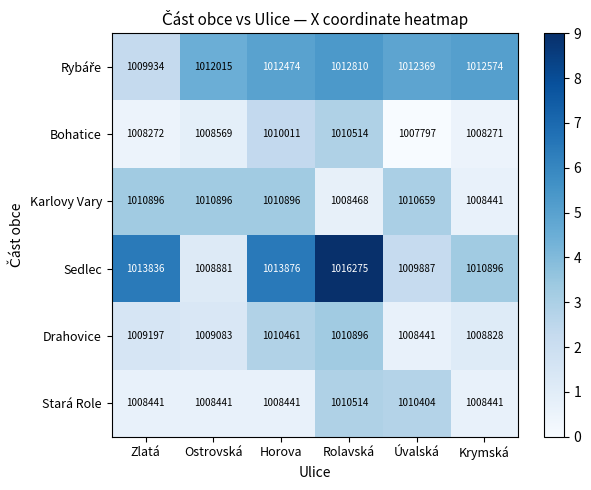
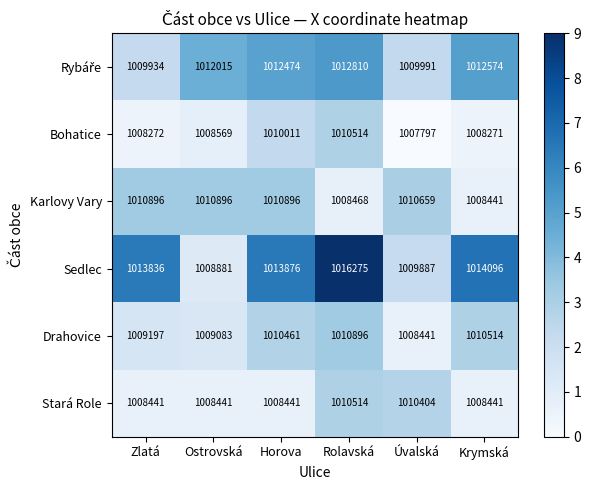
Rybáře, Úvalská: 1012369 -> 1009991
Sedlec, Krymská: 1010896 -> 1014096
Drahovice, Krymská: 1008828 -> 1010514
